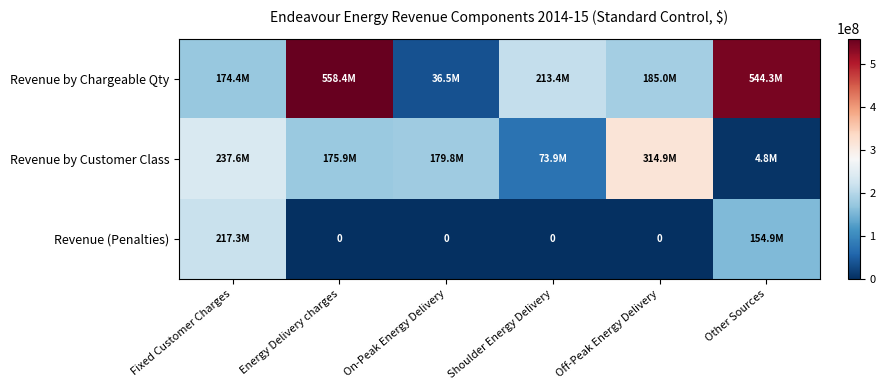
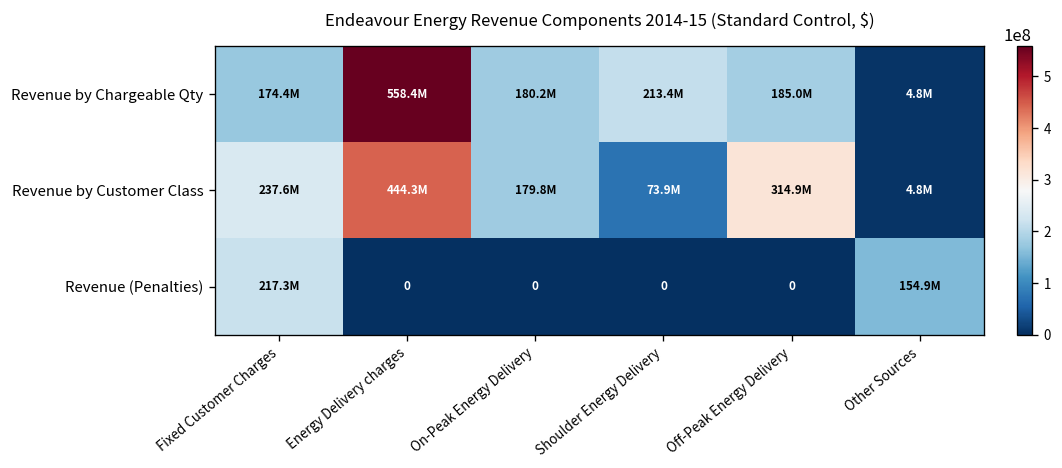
Revenue by Chargeable Qty, On-Peak Energy Delivery: 36.5M -> 180.2M
Revenue by Chargeable Qty, Other Sources: 544.3M -> 4.8M
Revenue by Customer Class, Energy Delivery charges: 175.9M -> 444.3M
